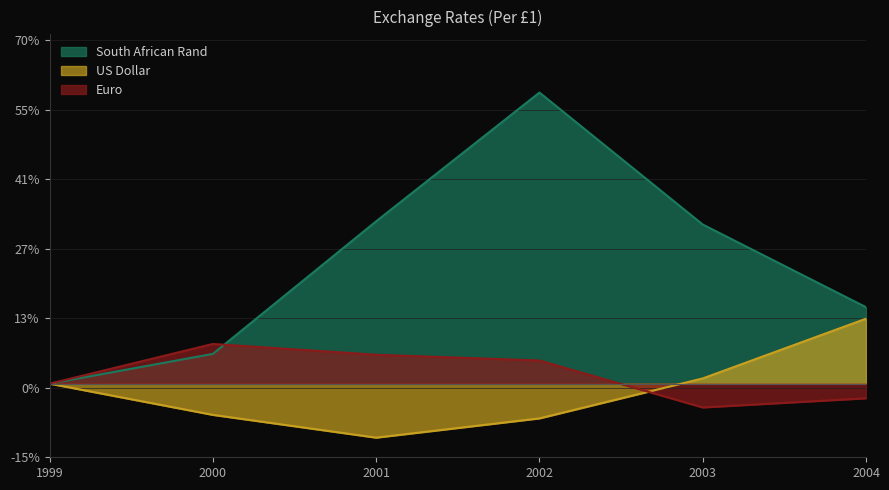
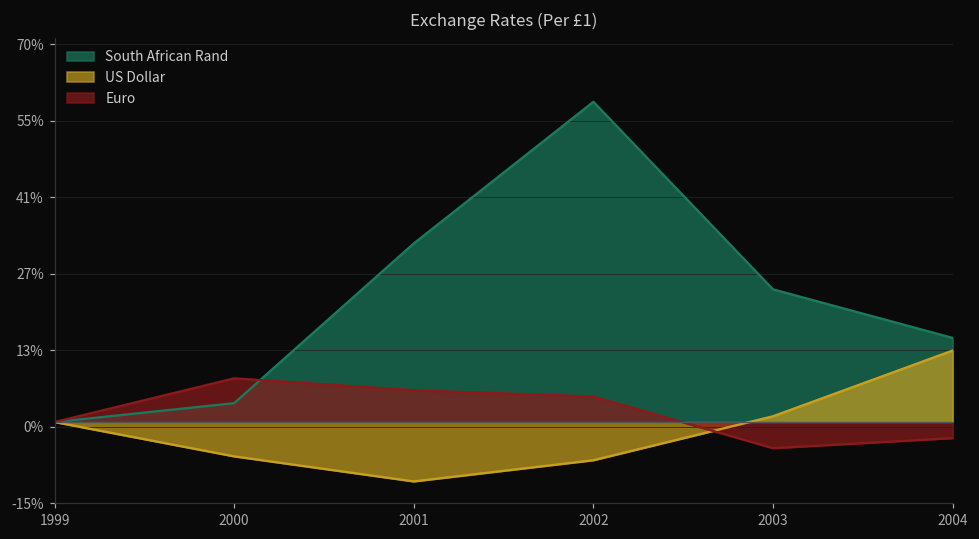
South African Rand, 2000: 6% -> 3%
South African Rand, 2003: 32% -> 25%
